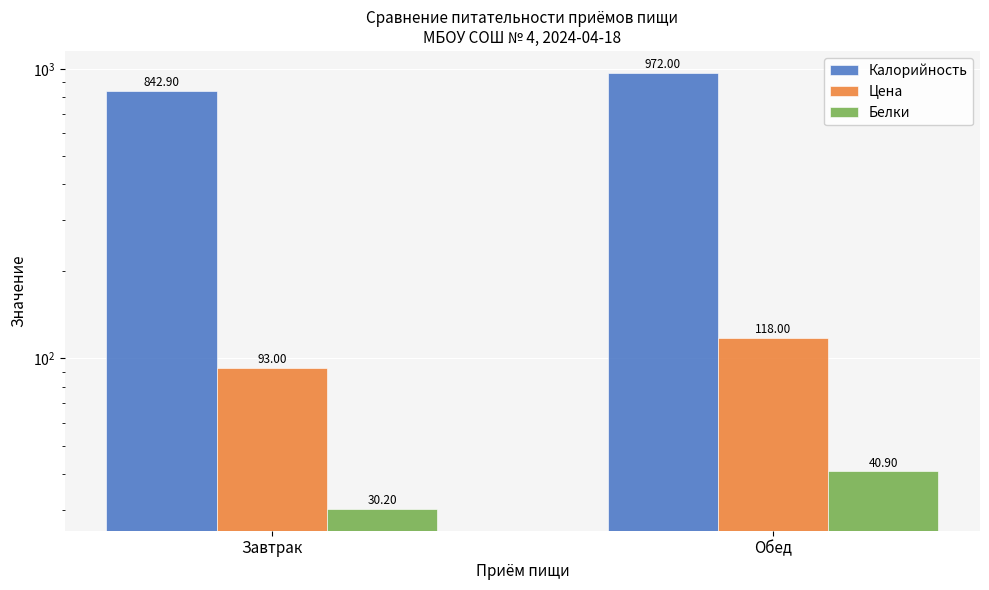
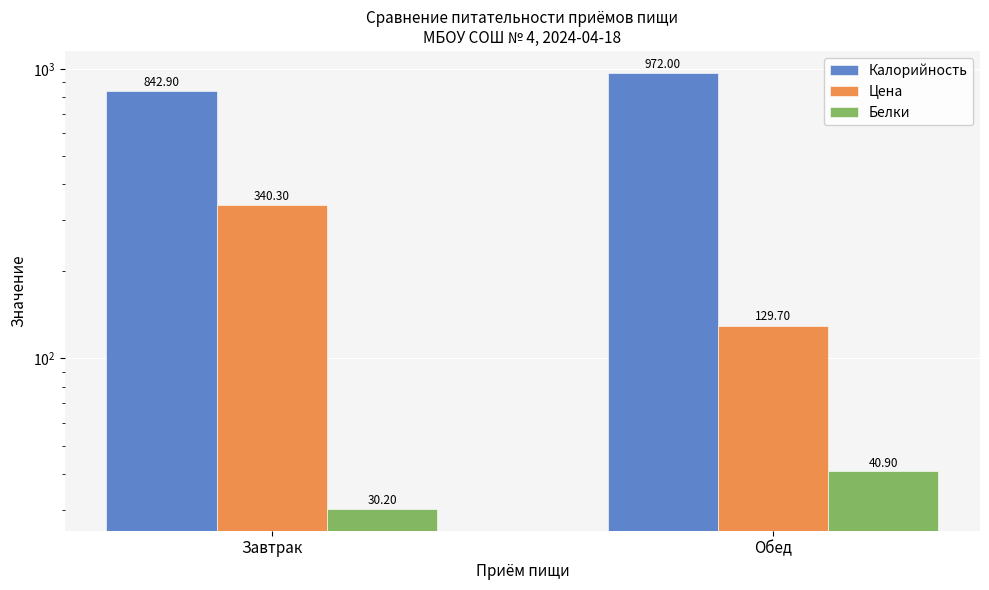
Цена, Завтрак: 93.00 -> 340.30
Цена, Обед: 118.00 -> 129.70
